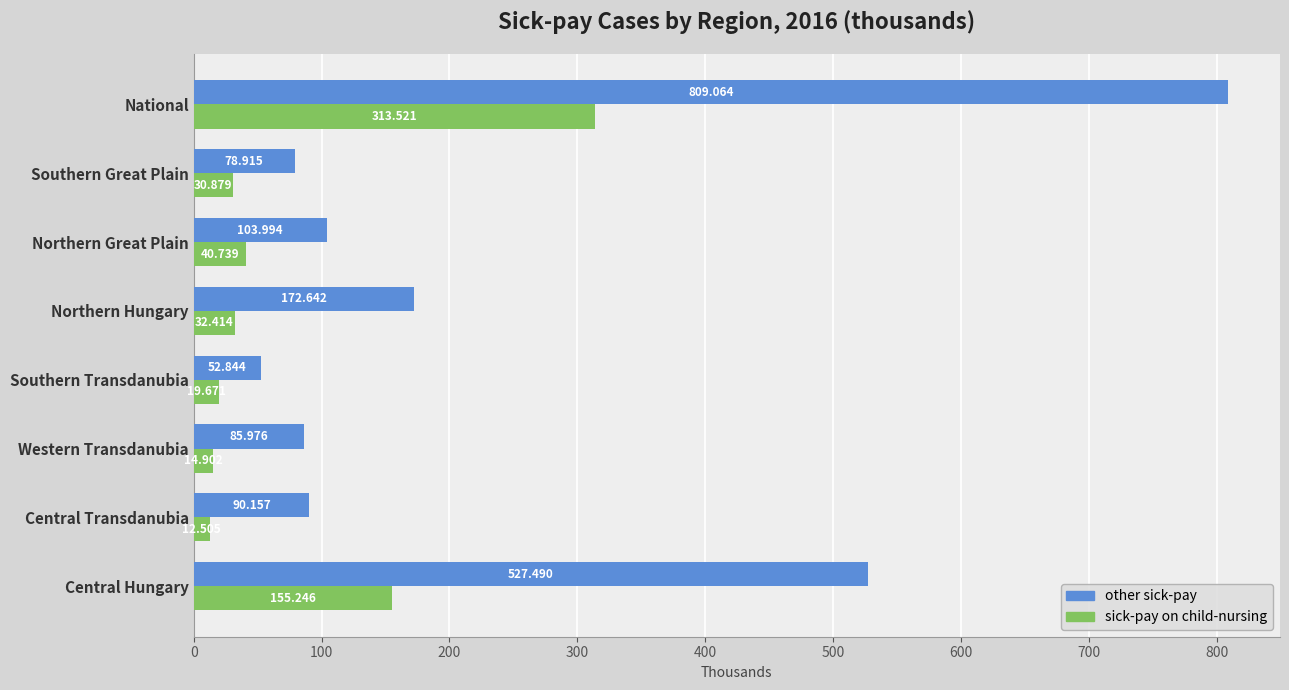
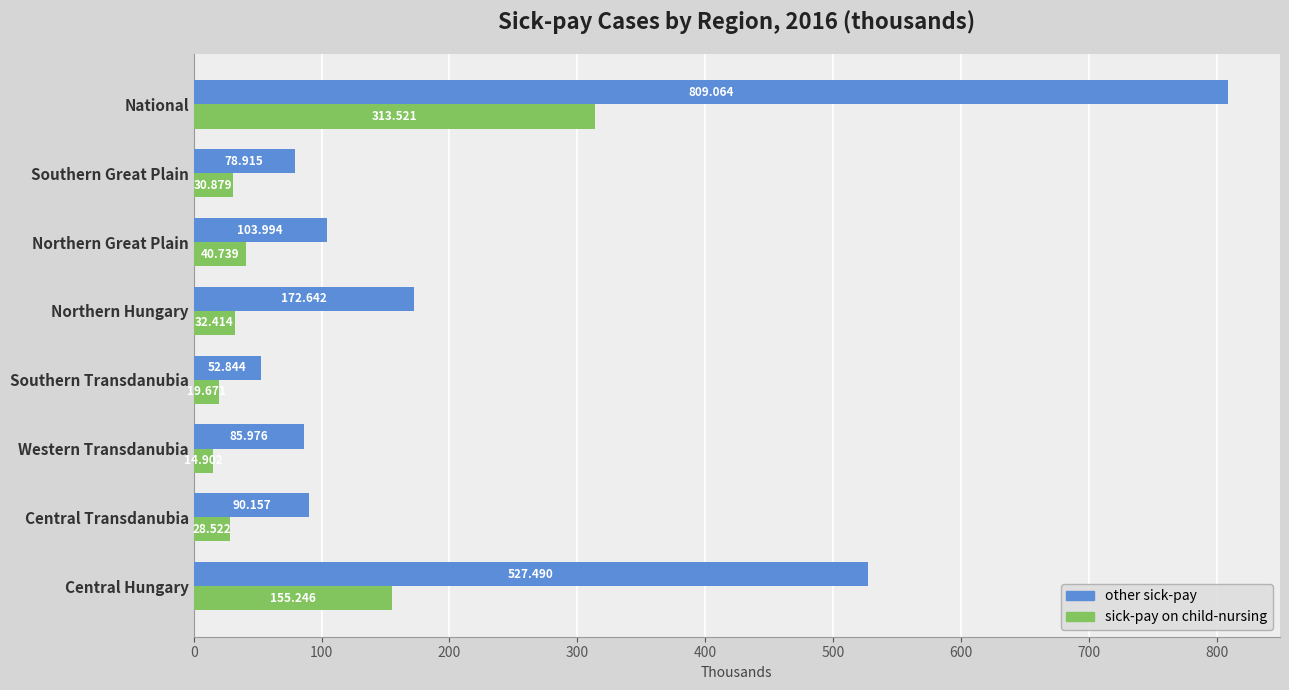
sick-pay on child-nursing, Central Transdanubia: 13 -> 29
